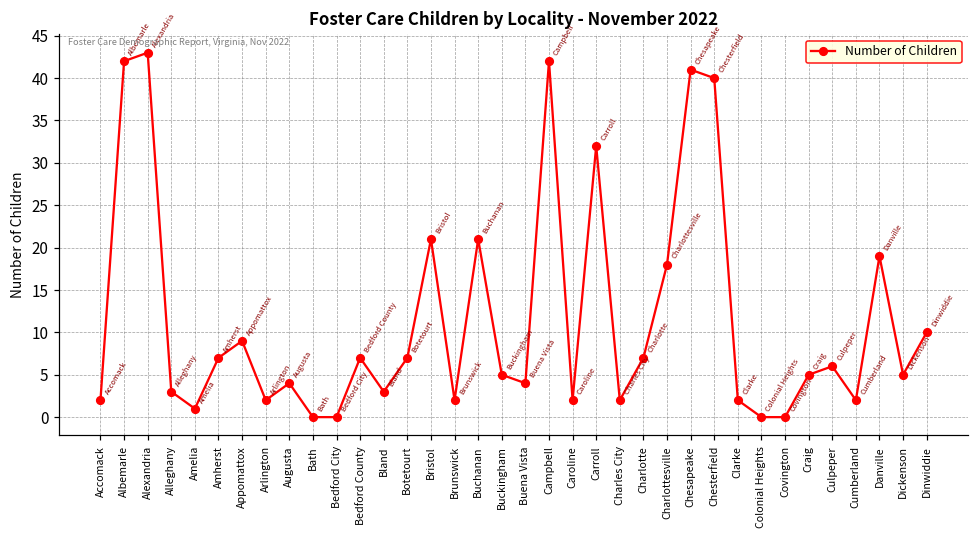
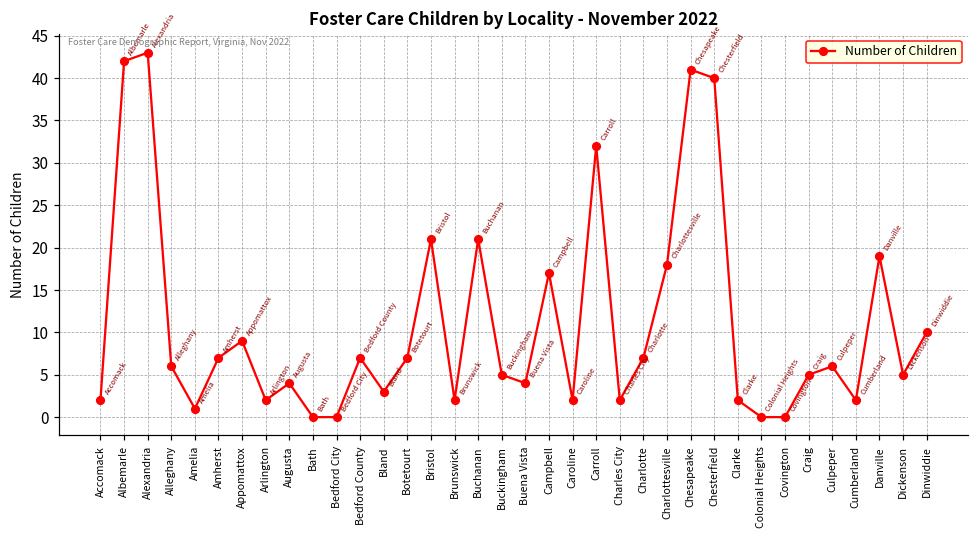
Alleghany: 3 -> 6
Campbell: 42 -> 17
